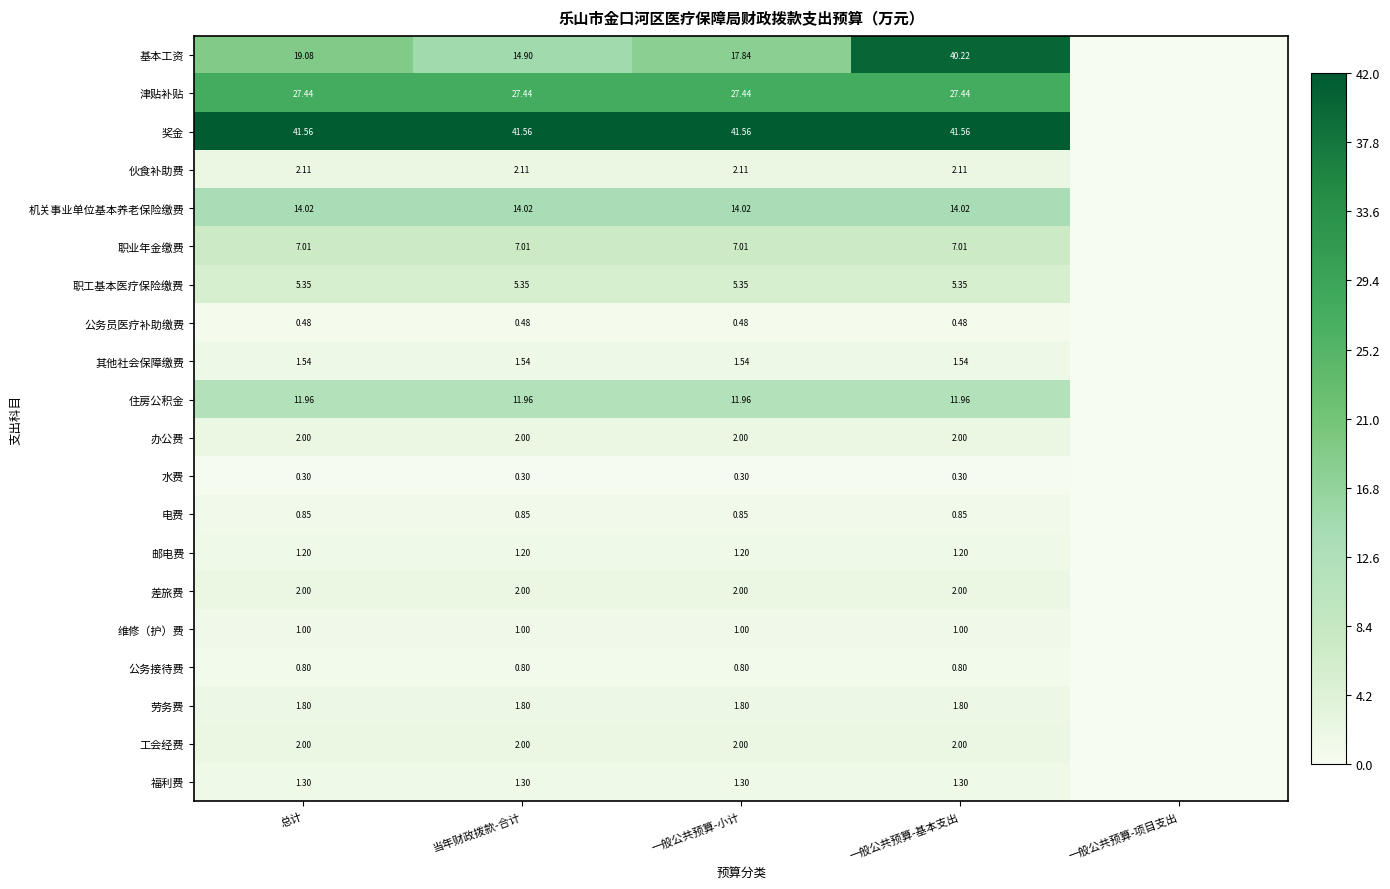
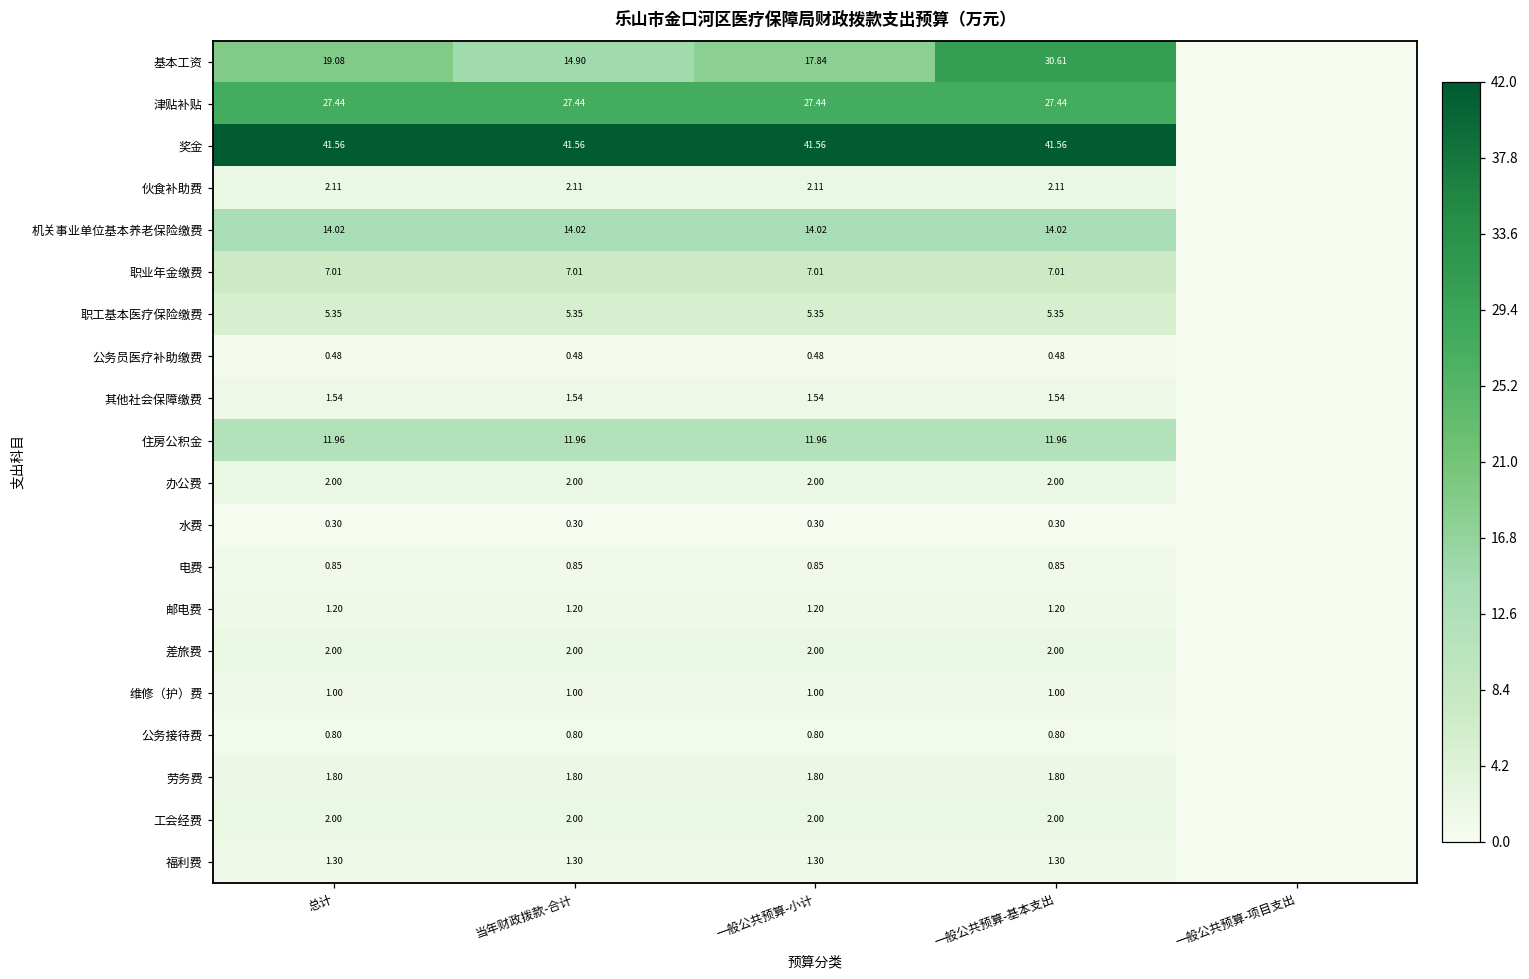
基本工资, 一般公共预算-基本支出: 40.22 -> 30.61
